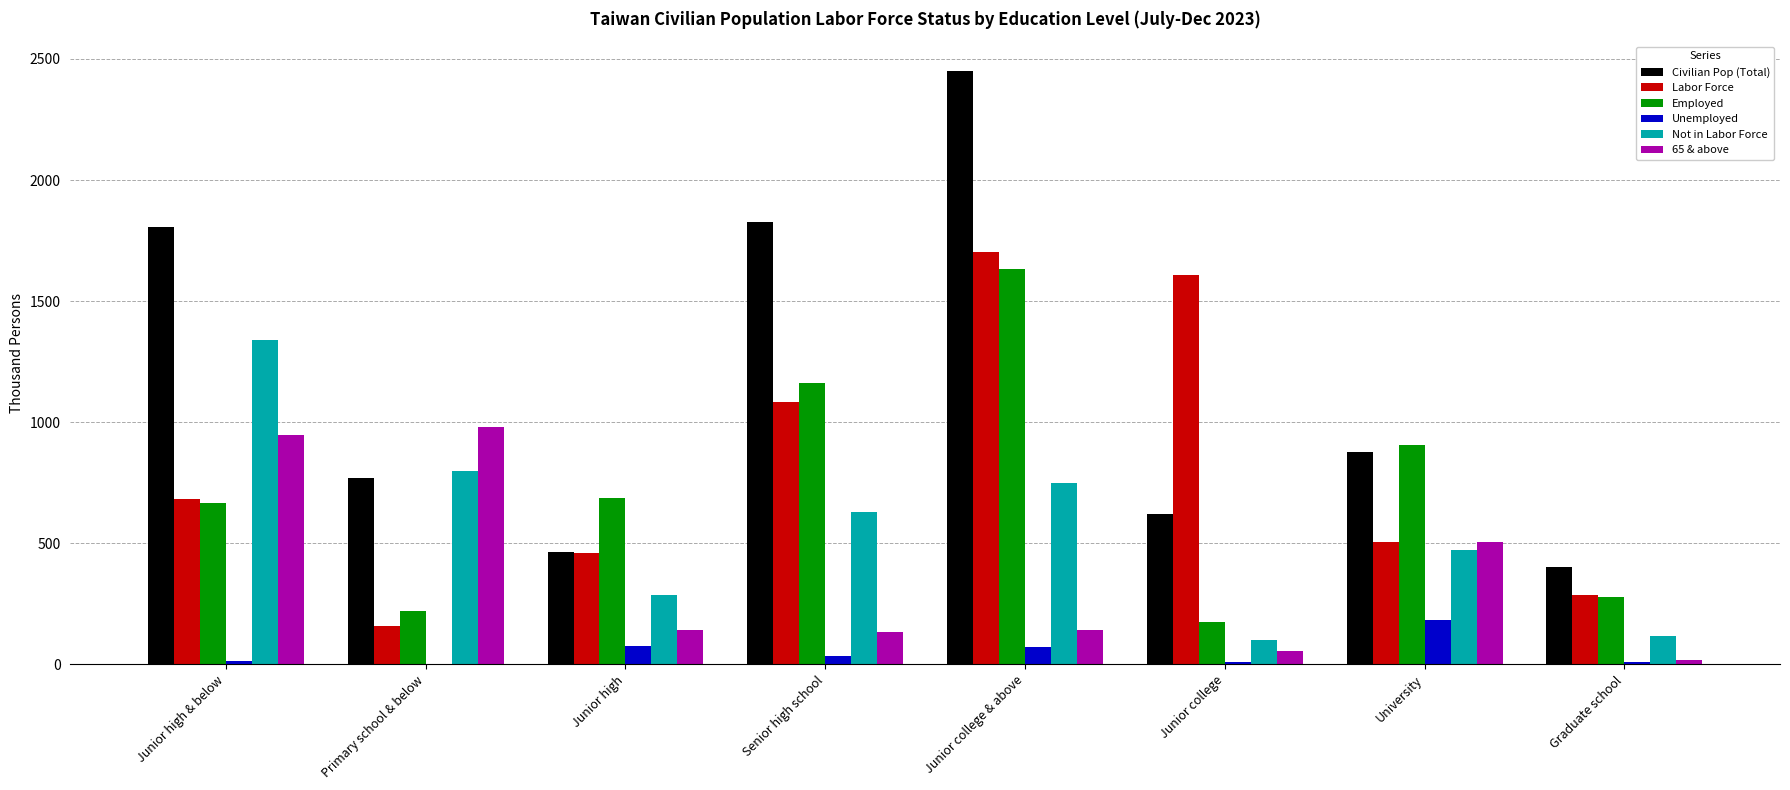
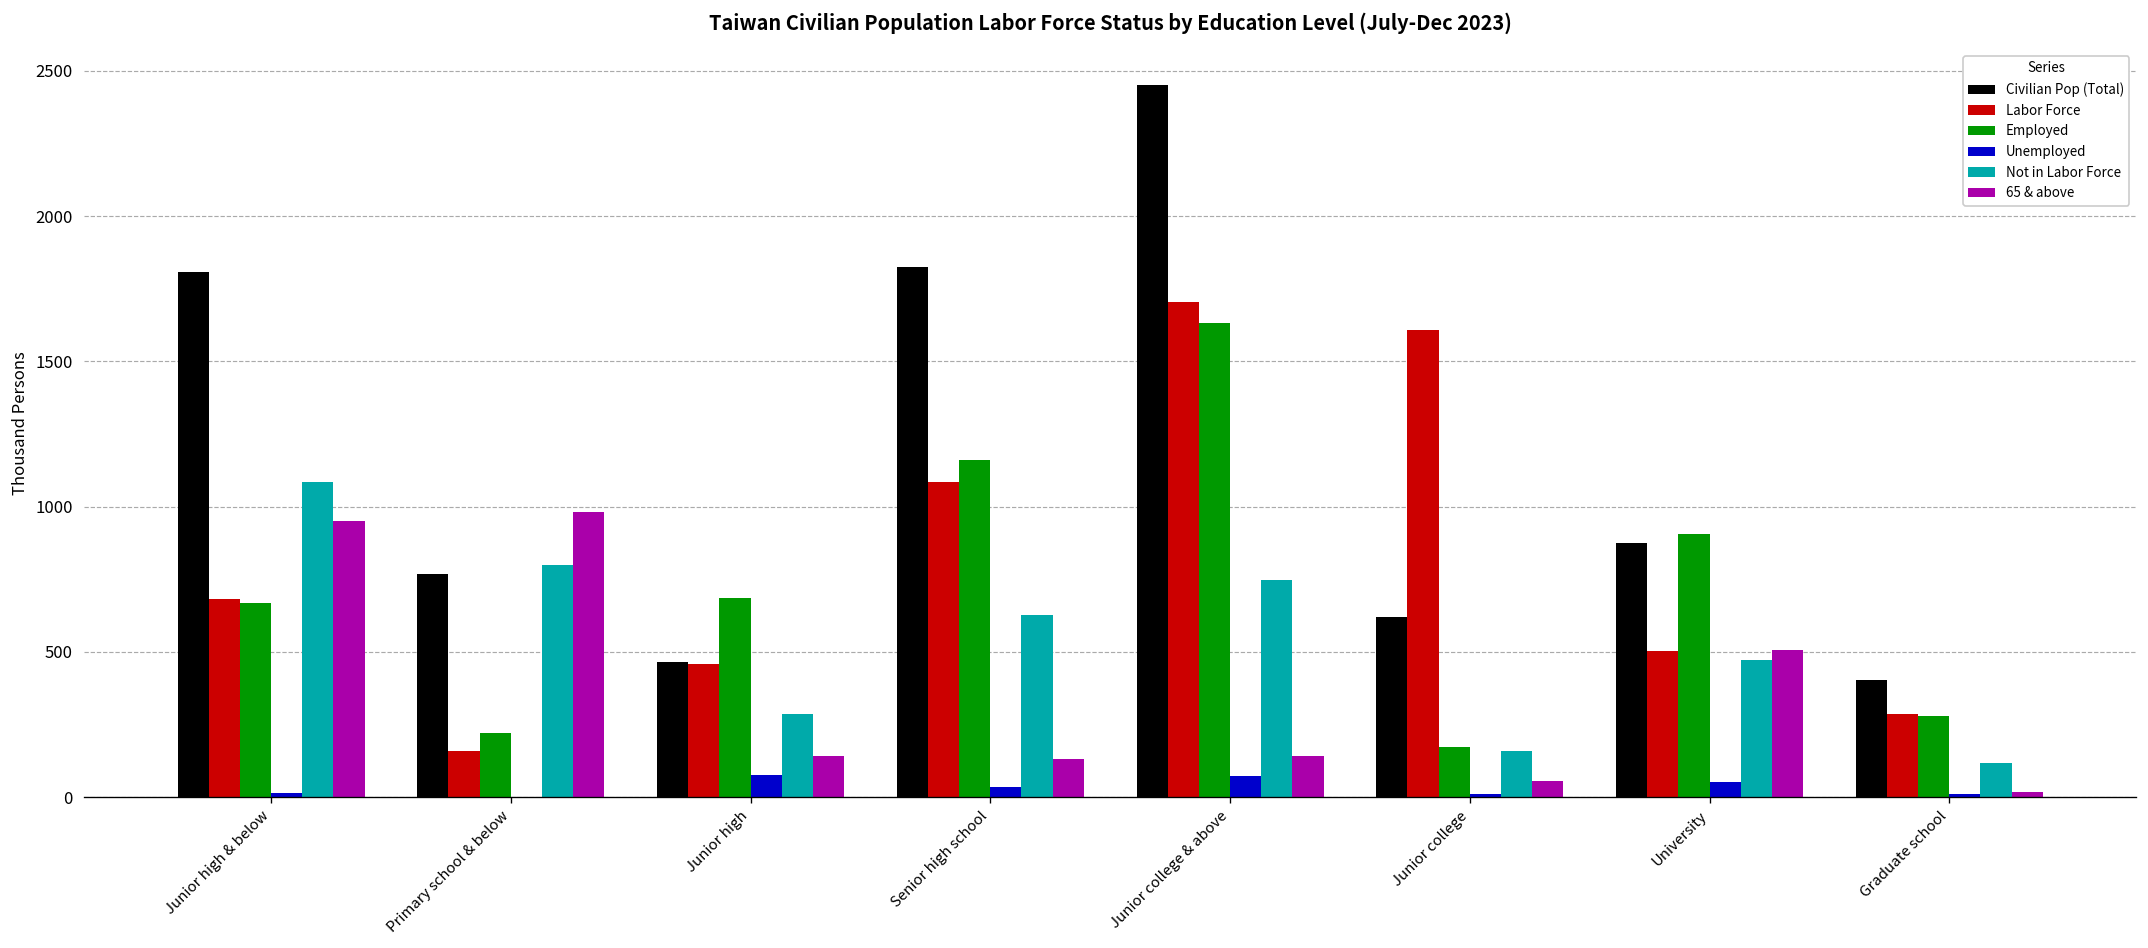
Not in Labor Force, Junior high & below: 1340 -> 1090
Not in Labor Force, Junior college: 100 -> 160
Unemployed, University: 180 -> 50
